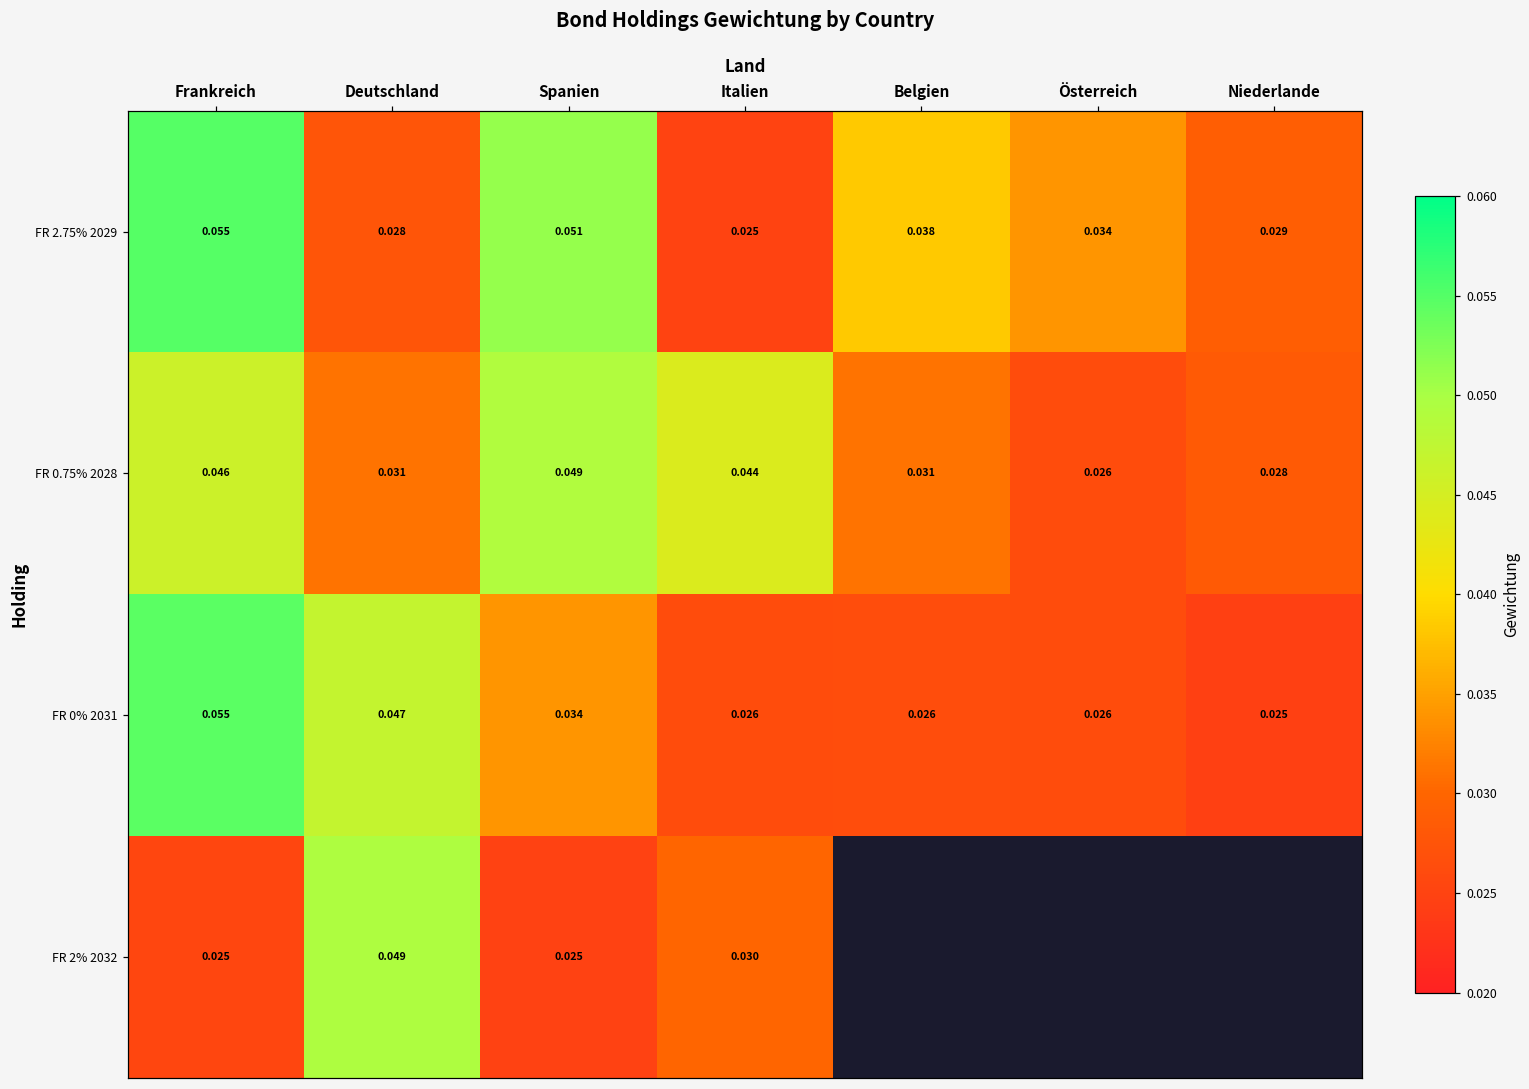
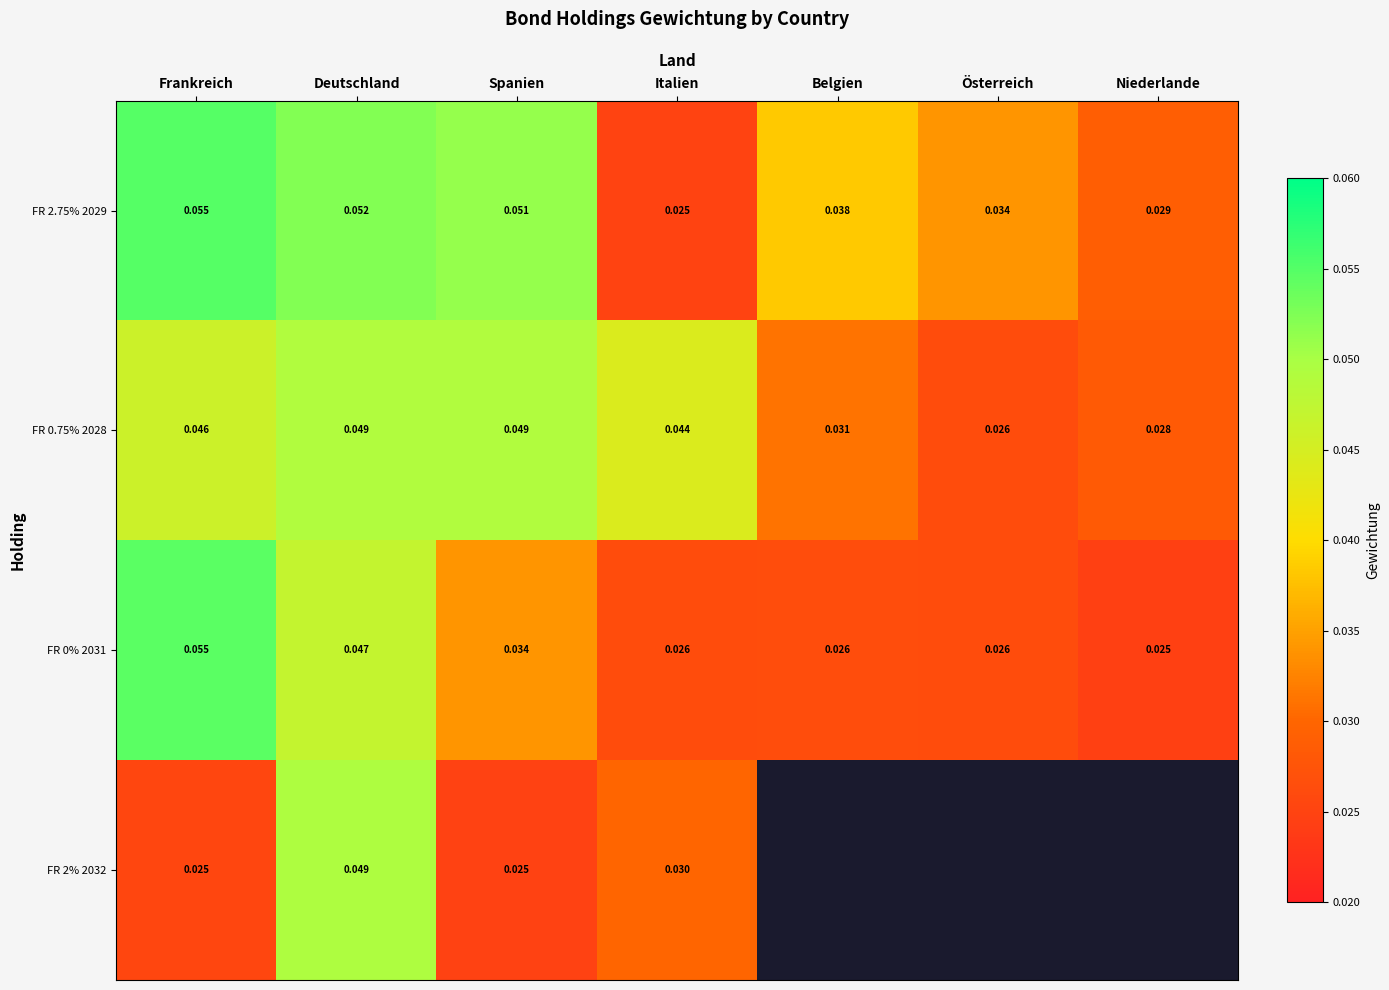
FR 2.75% 2029, Deutschland: 0.028 -> 0.052
FR 0.75% 2028, Deutschland: 0.031 -> 0.049
